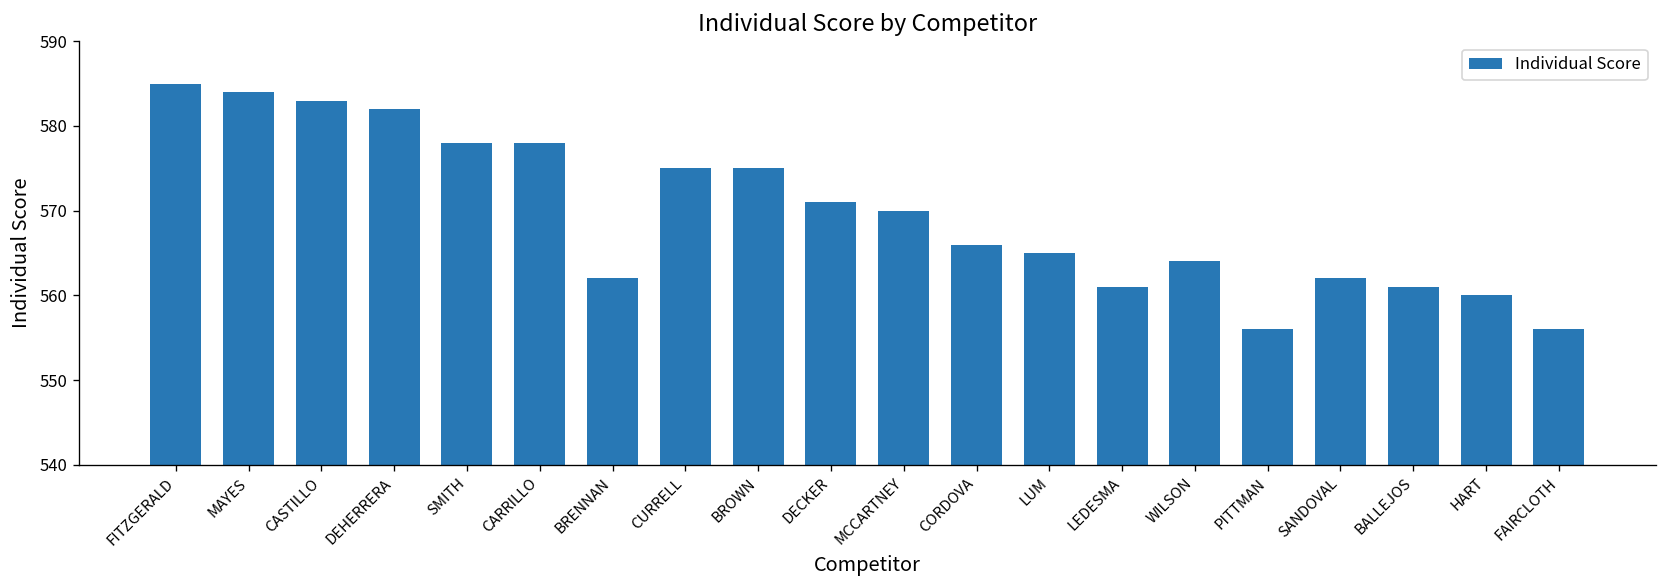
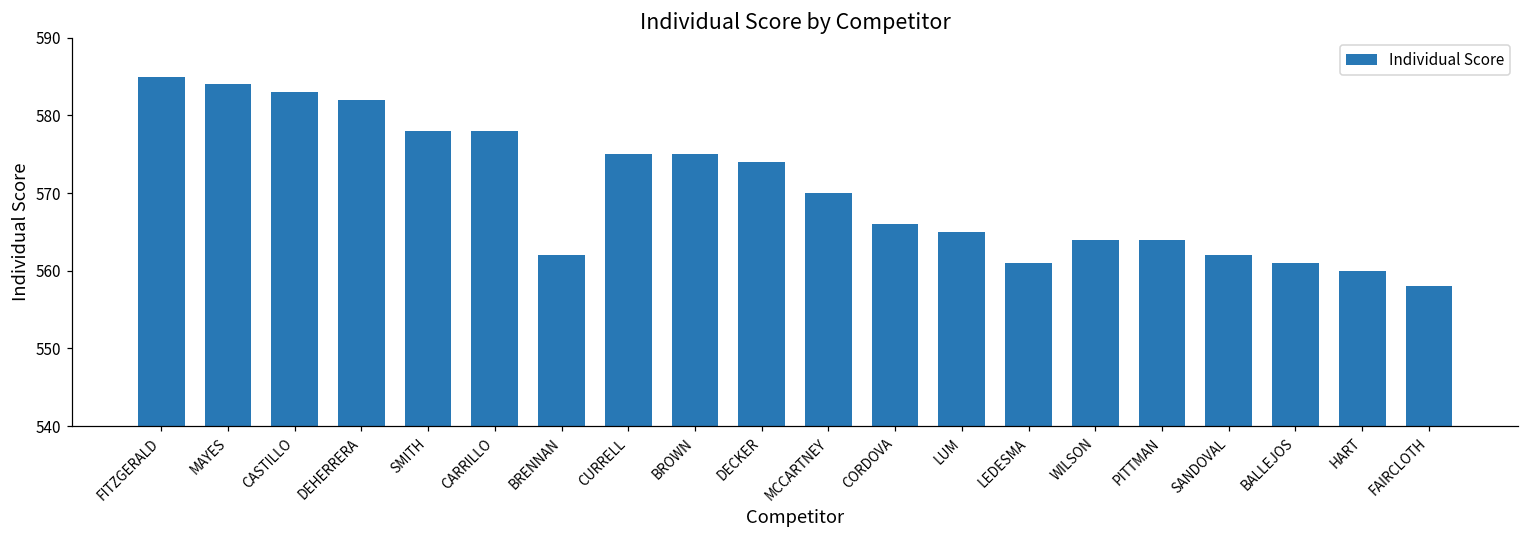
DECKER: 571 -> 574
PITTMAN: 556 -> 564
FAIRCLOTH: 556 -> 558
